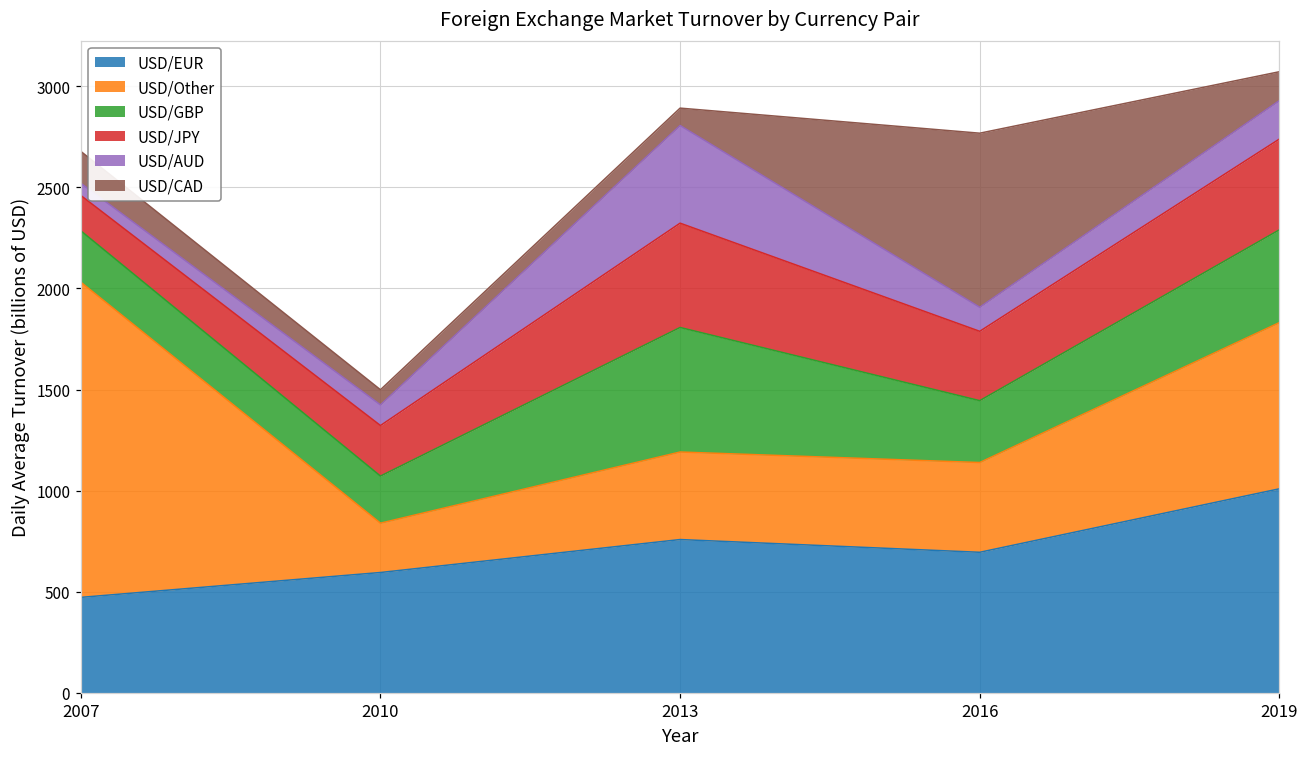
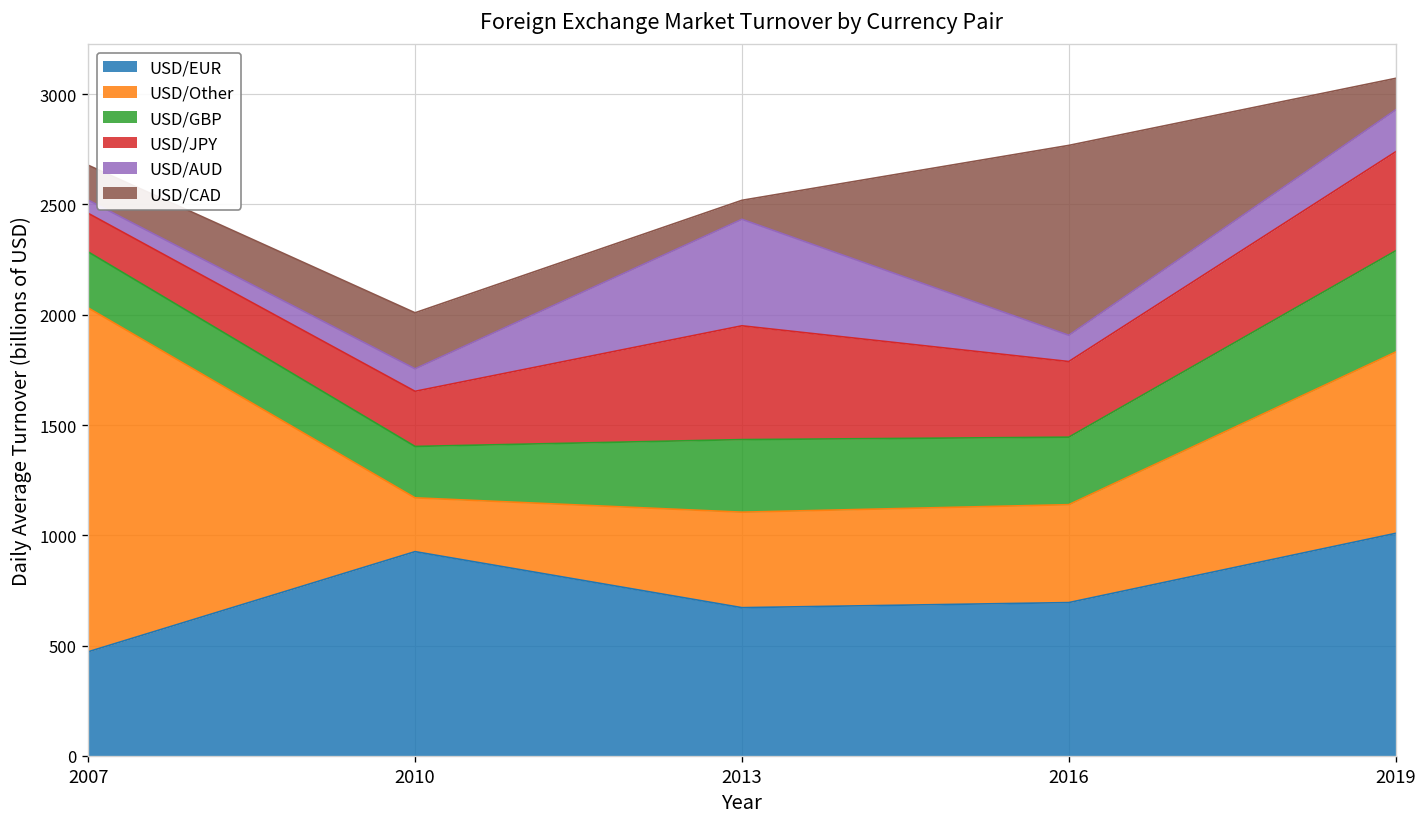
USD/EUR, 2010: 600 -> 930
USD/CAD, 2010: 80 -> 250
USD/EUR, 2013: 760 -> 670
USD/GBP, 2013: 620 -> 330
